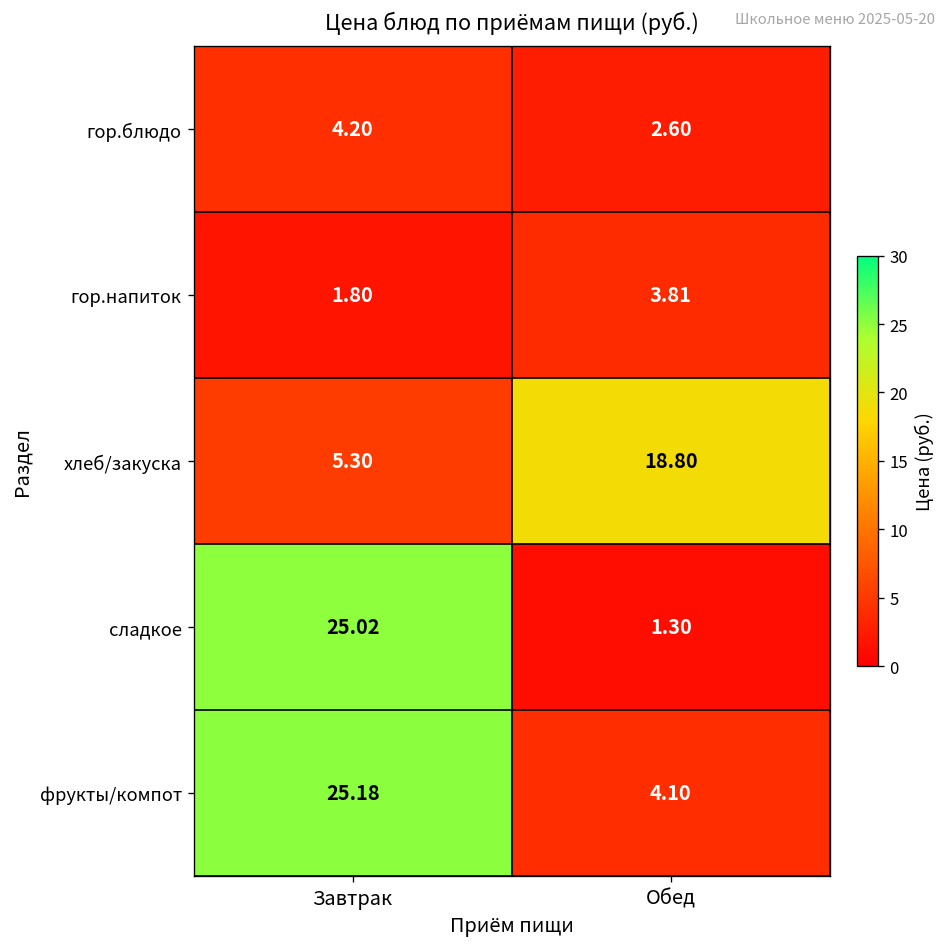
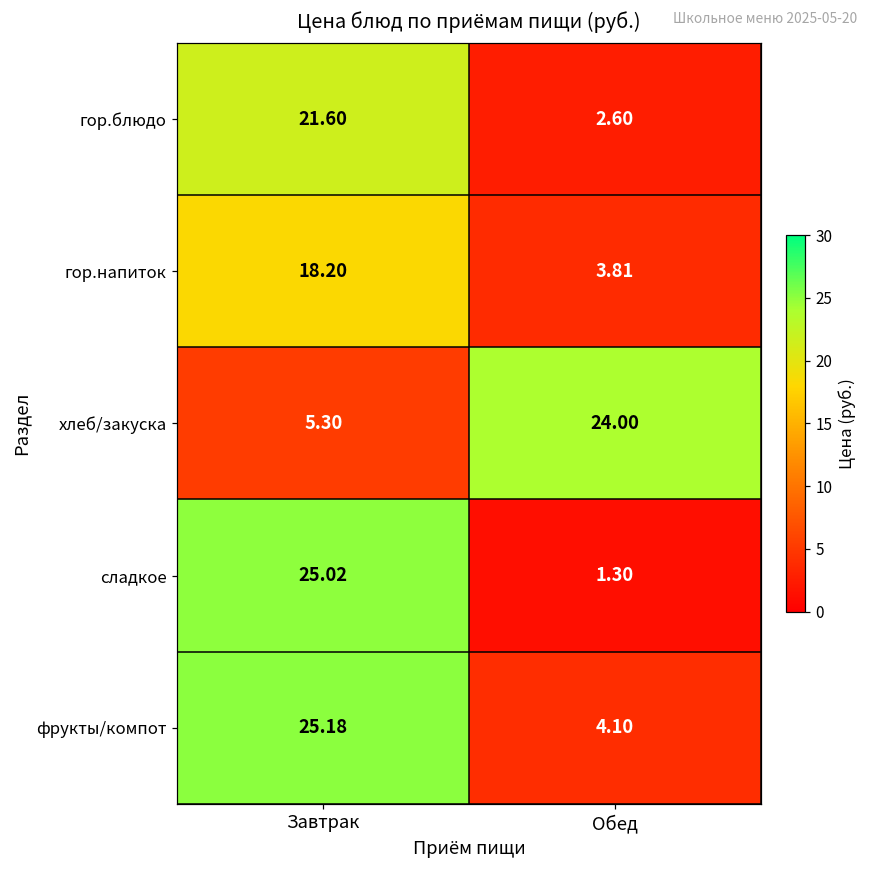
гор.блюдо, Завтрак: 4.20 -> 21.60
гор.напиток, Завтрак: 1.80 -> 18.20
хлеб/закуска, Обед: 18.80 -> 24.00
